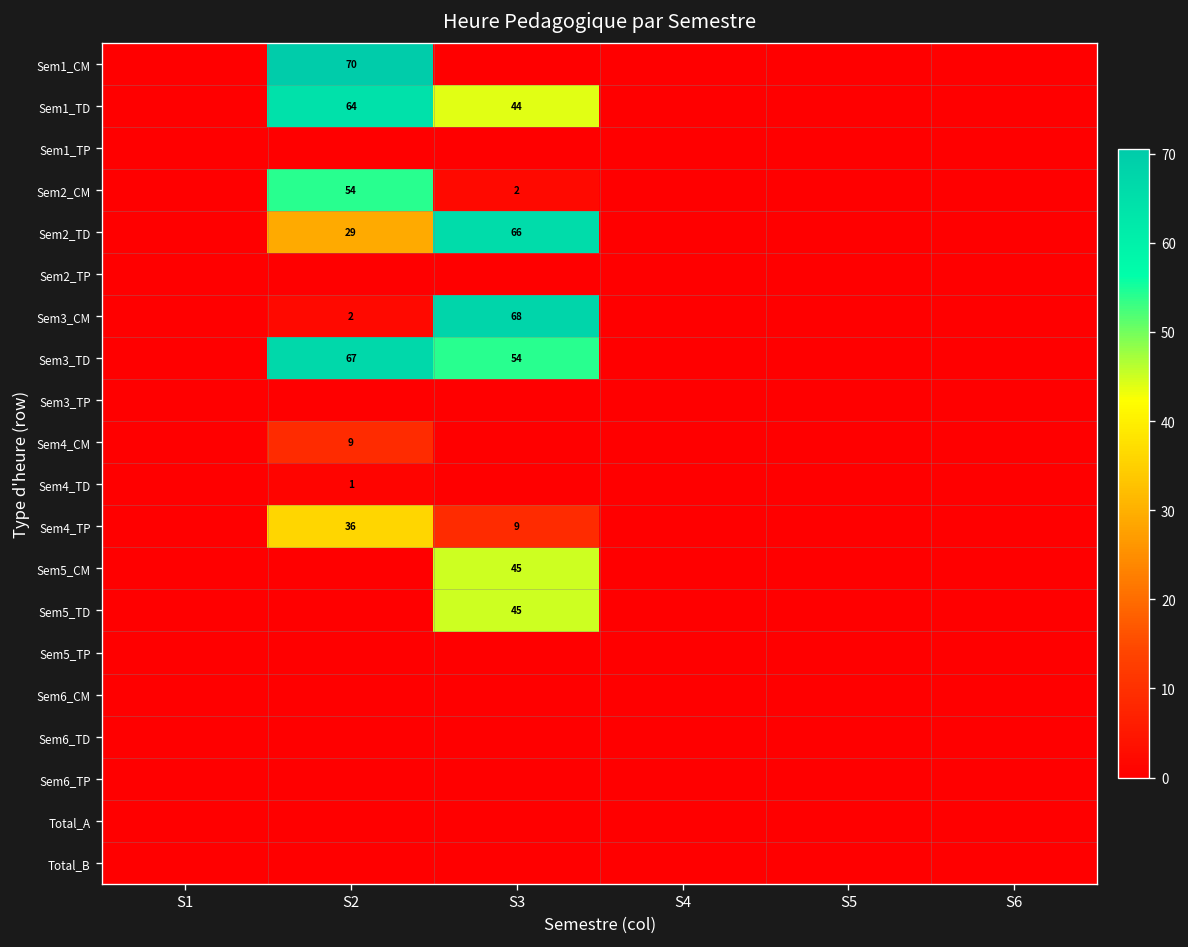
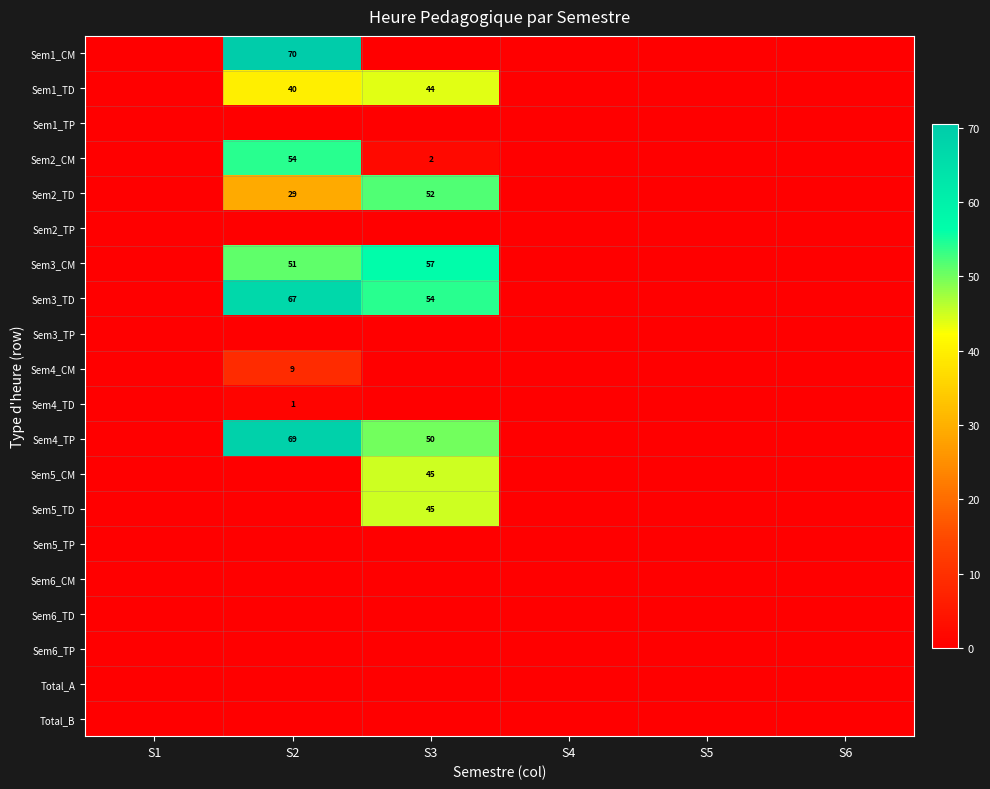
Sem1_TD, S2: 64 -> 40
Sem2_TD, S3: 66 -> 52
Sem3_CM, S2: 2 -> 51
Sem3_CM, S3: 68 -> 57
Sem4_TP, S2: 36 -> 69
Sem4_TP, S3: 9 -> 50
